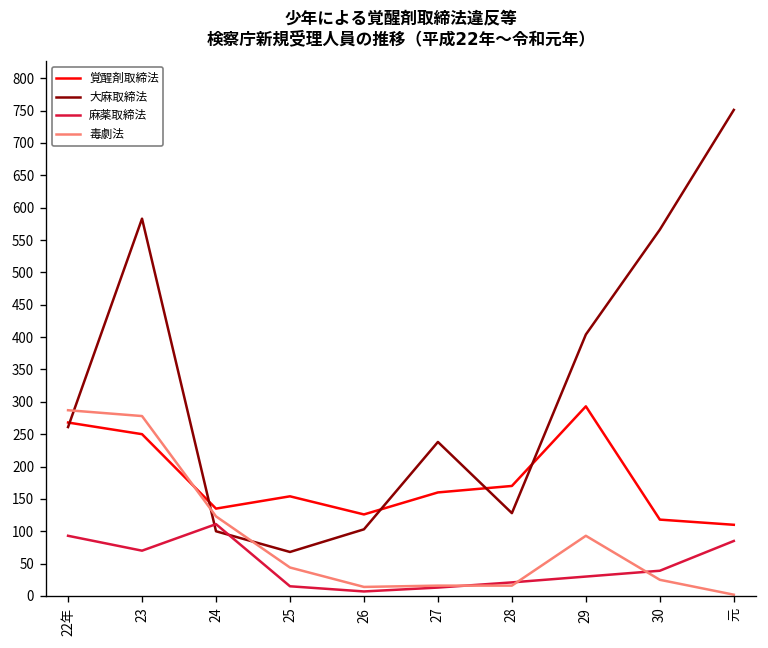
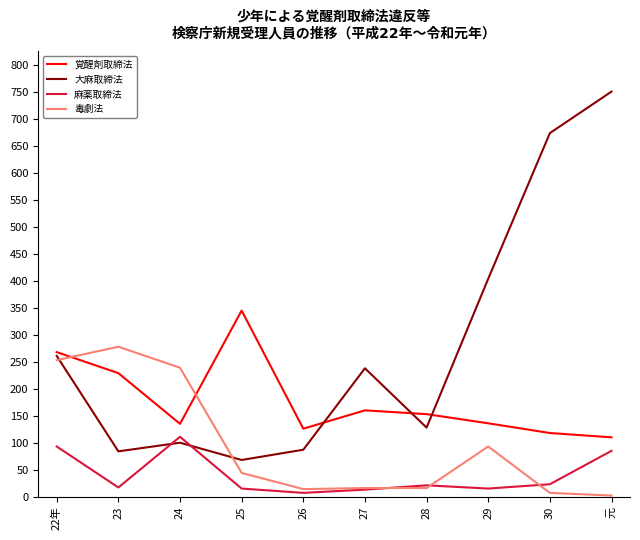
毒劇法, 22年: 290 -> 250
覚醒剤取締法, 23: 250 -> 230
大麻取締法, 23: 580 -> 80
麻薬取締法, 23: 70 -> 20
毒劇法, 24: 120 -> 240
覚醒剤取締法, 25: 150 -> 350
大麻取締法, 26: 100 -> 90
覚醒剤取締法, 28: 170 -> 150
覚醒剤取締法, 29: 290 -> 140
麻薬取締法, 29: 30 -> 20
大麻取締法, 30: 570 -> 670
麻薬取締法, 30: 40 -> 20
毒劇法, 30: 30 -> 10
